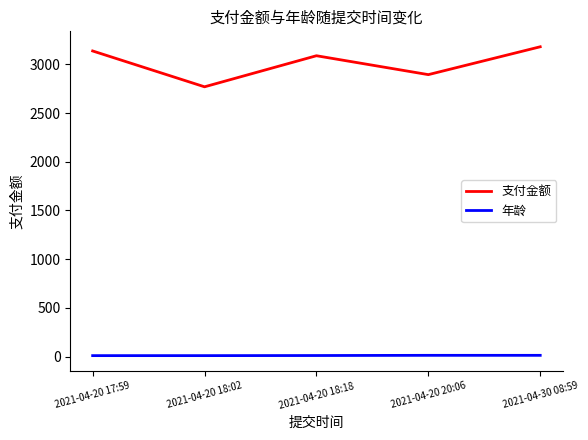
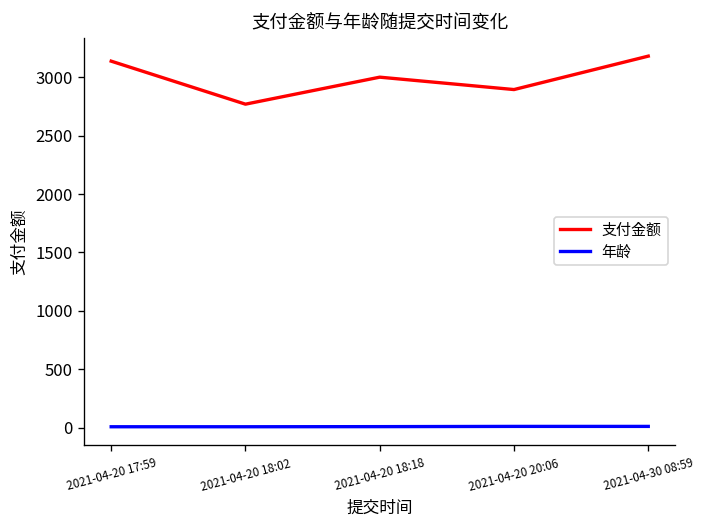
支付金额, 2021-04-20 18:18: 3100 -> 3000
